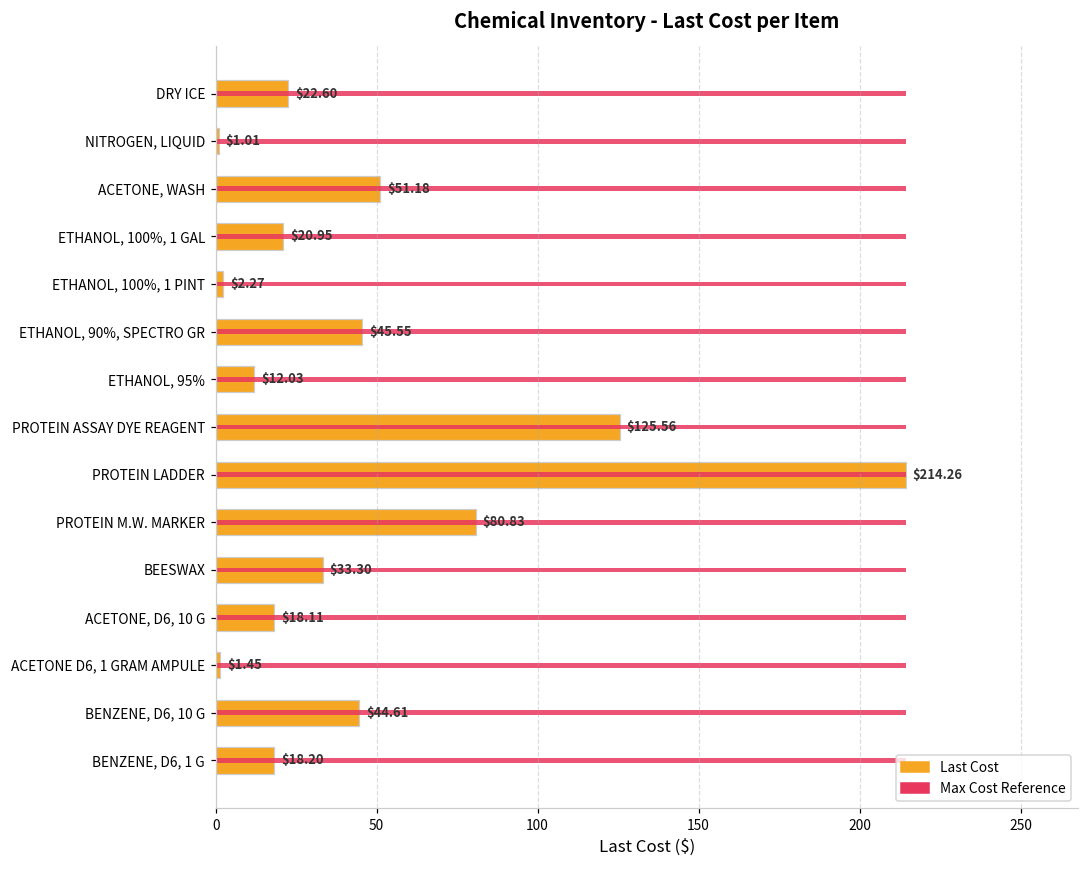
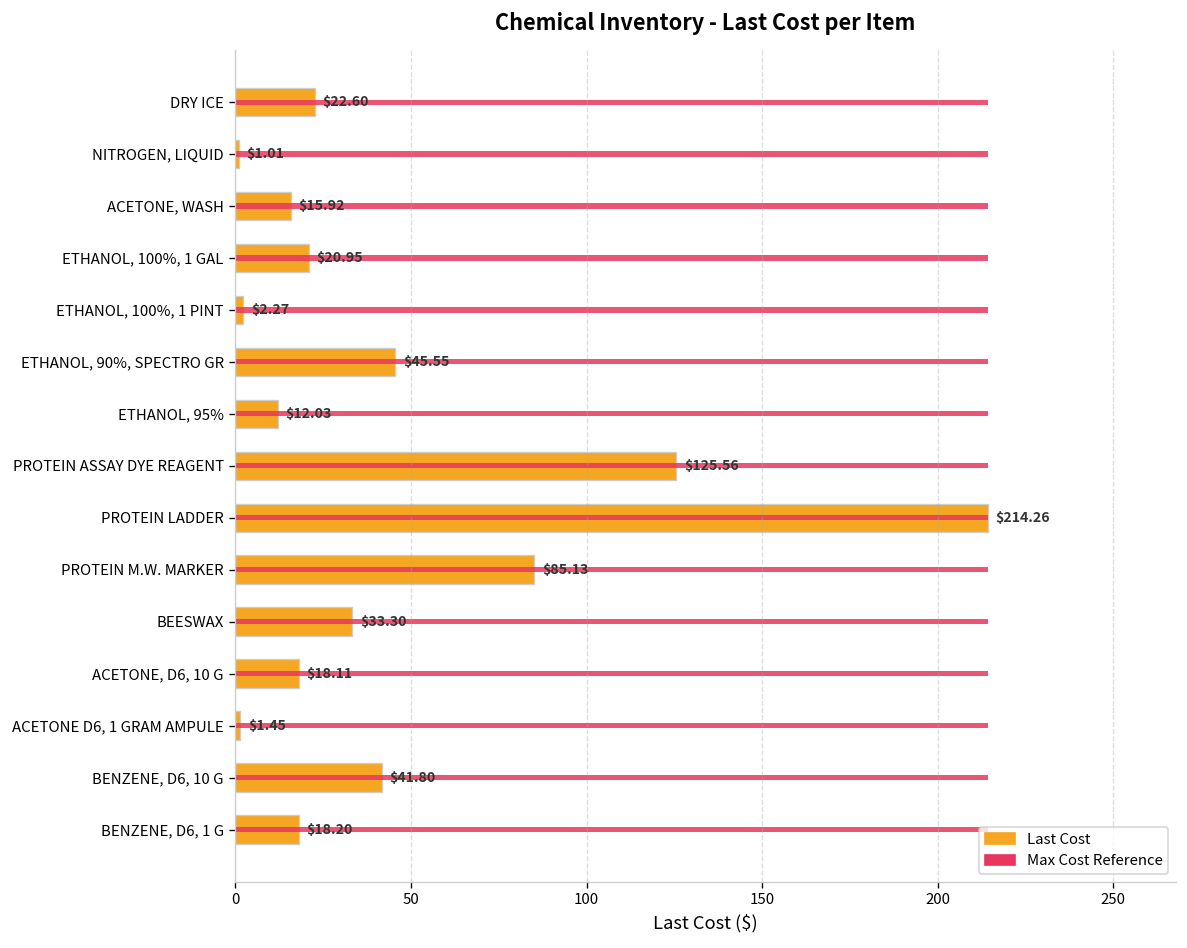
Last Cost, ACETONE, WASH: $51.18 -> $15.92
Last Cost, PROTEIN M.W. MARKER: $80.83 -> $85.13
Last Cost, BENZENE, D6, 10 G: $44.61 -> $41.80
